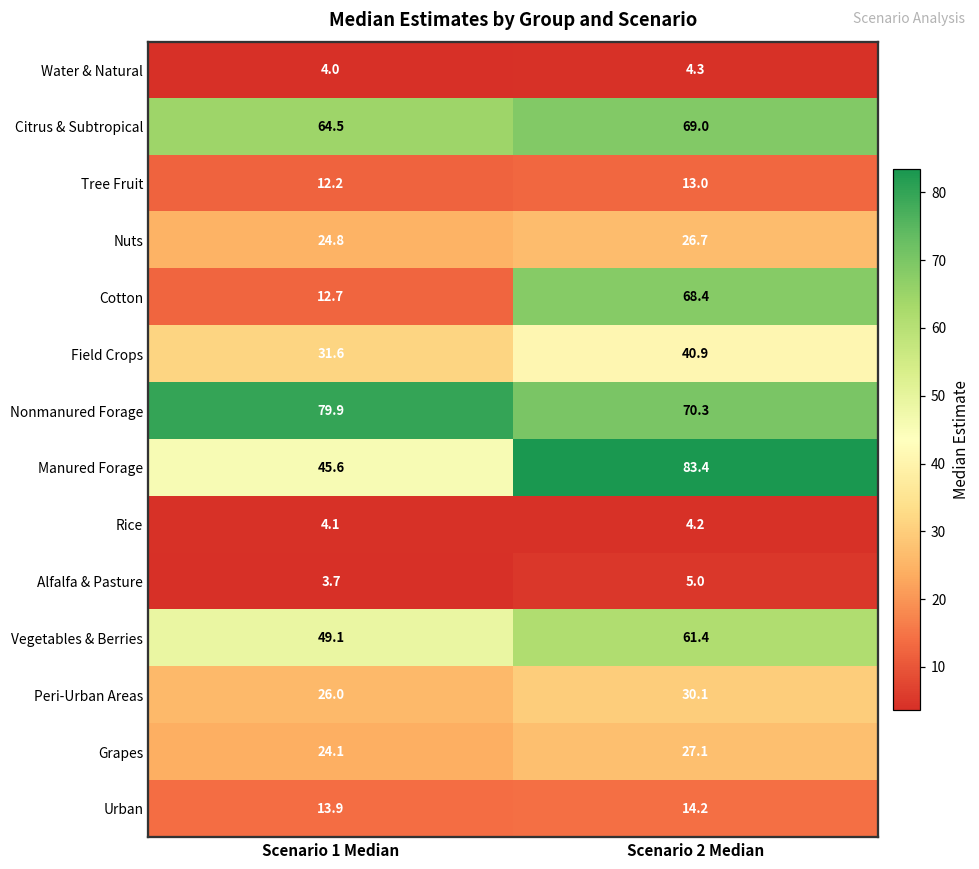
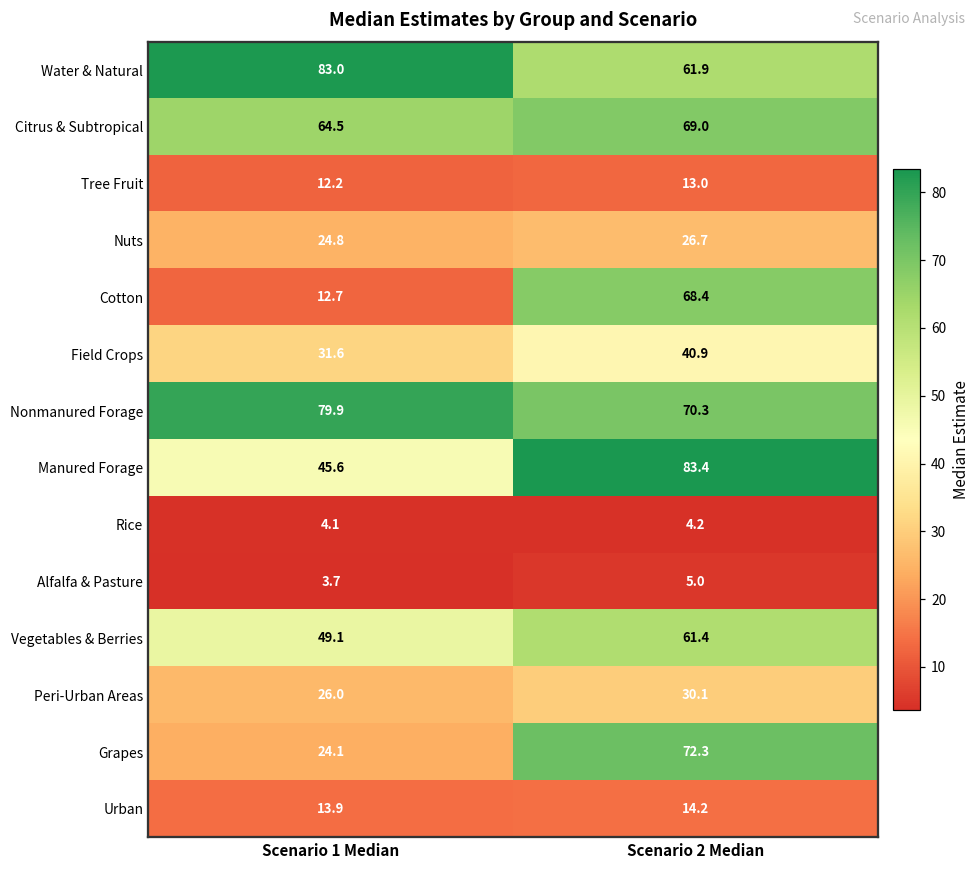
Water & Natural, Scenario 1 Median: 4.0 -> 83.0
Water & Natural, Scenario 2 Median: 4.3 -> 61.9
Grapes, Scenario 2 Median: 27.1 -> 72.3
